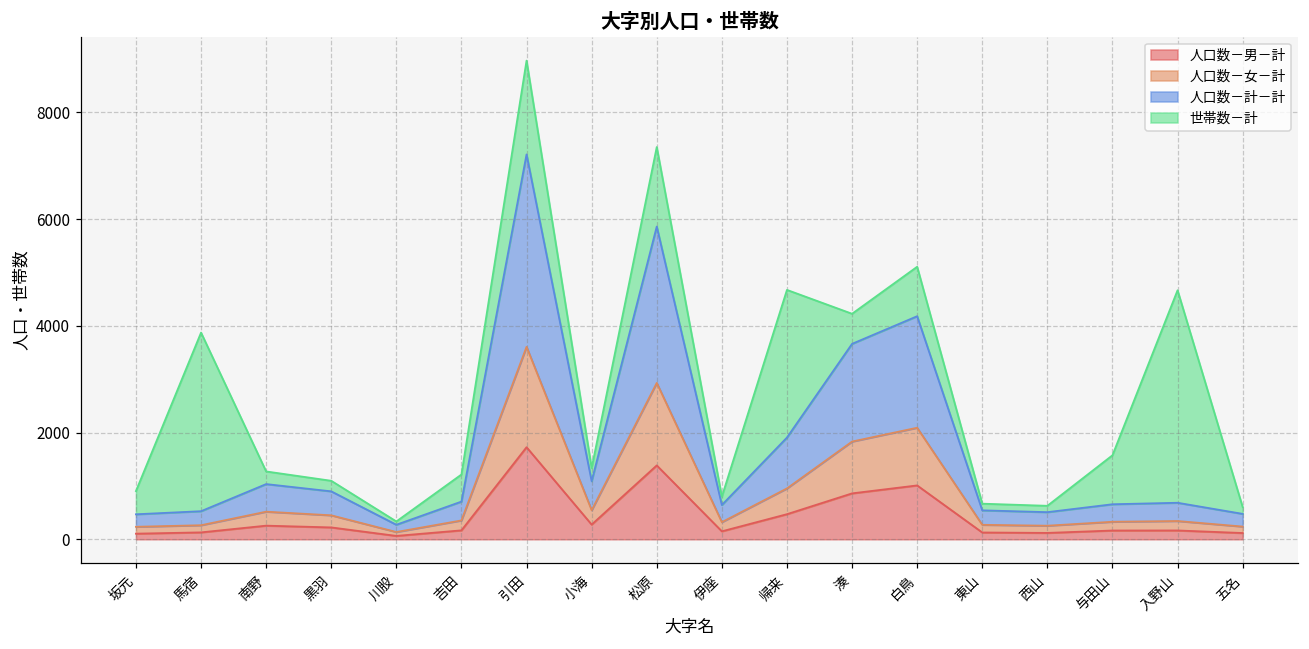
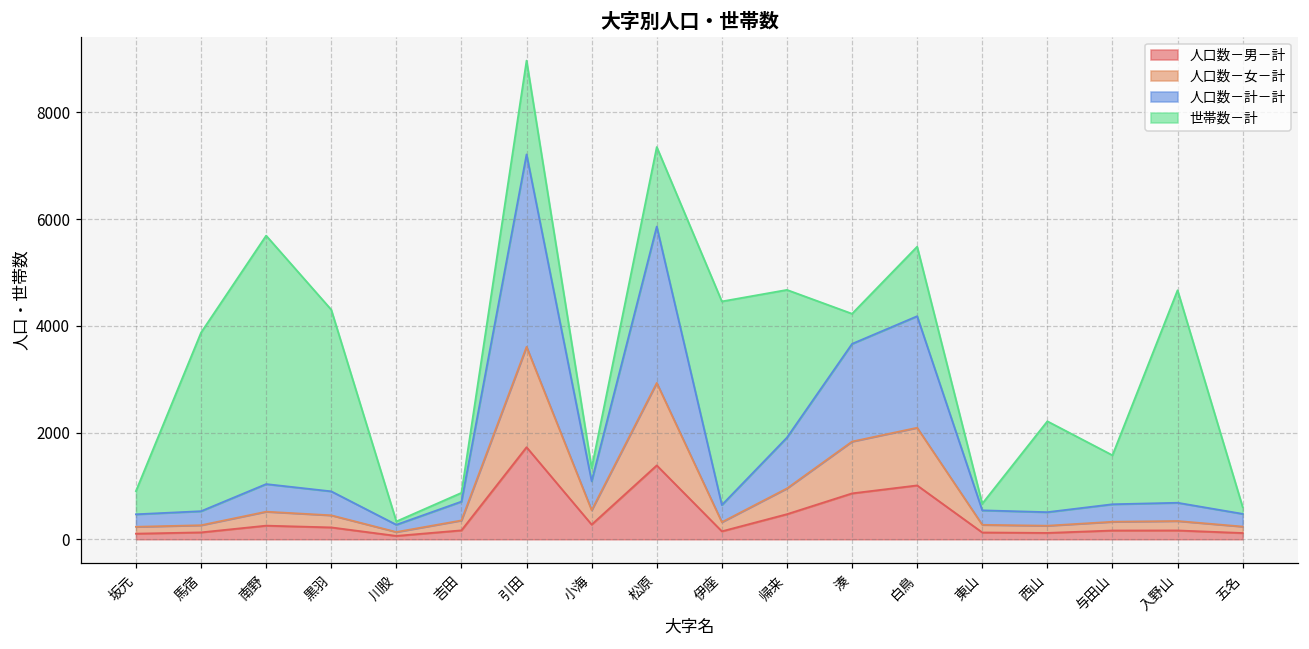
世帯数－計, 南野: 200 -> 4700
世帯数－計, 黒羽: 200 -> 3400
世帯数－計, 吉田: 500 -> 200
世帯数－計, 伊座: 200 -> 3800
世帯数－計, 白鳥: 900 -> 1300
世帯数－計, 西山: 100 -> 1700
